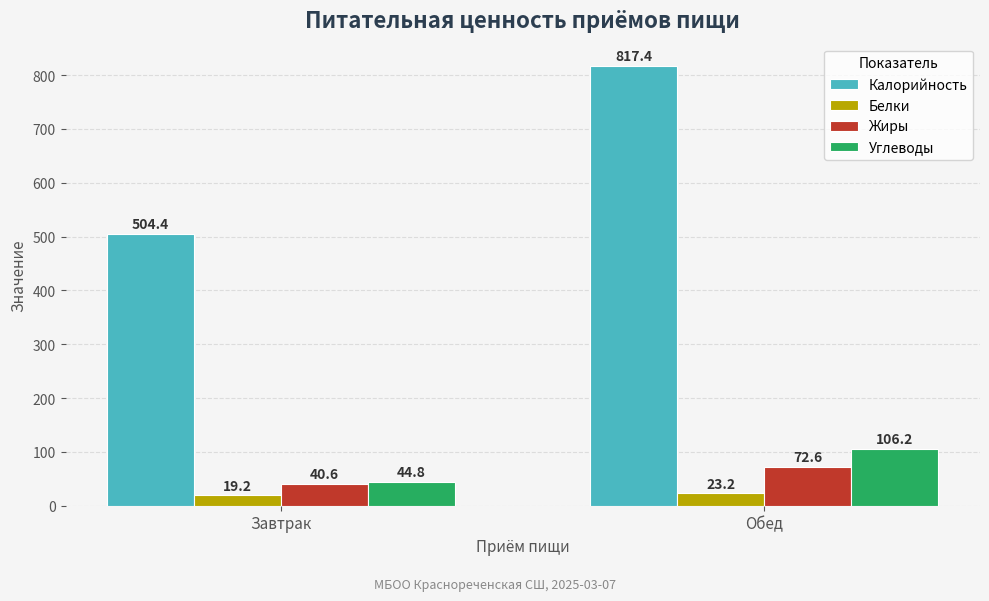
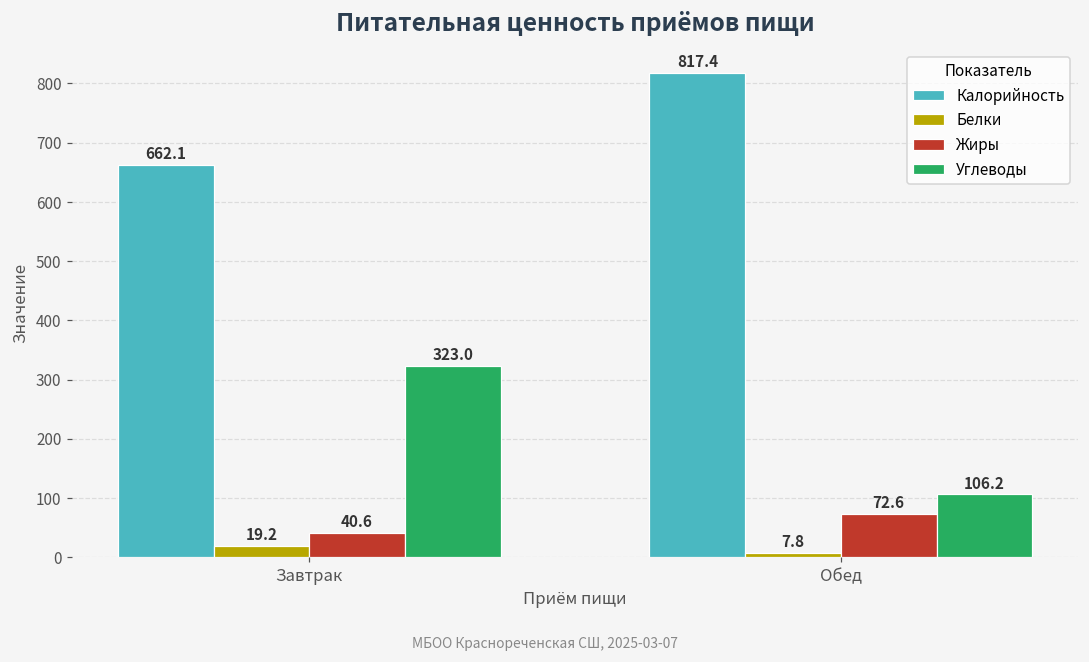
Калорийность, Завтрак: 504.4 -> 662.1
Углеводы, Завтрак: 44.8 -> 323.0
Белки, Обед: 23.2 -> 7.8
